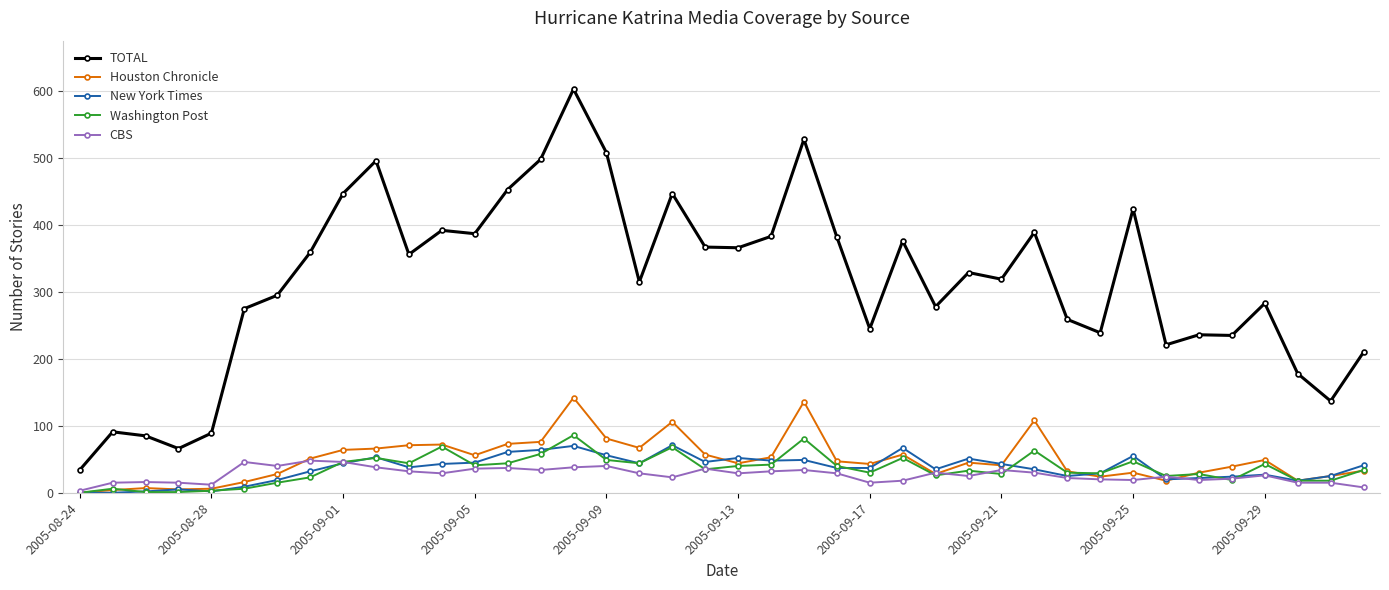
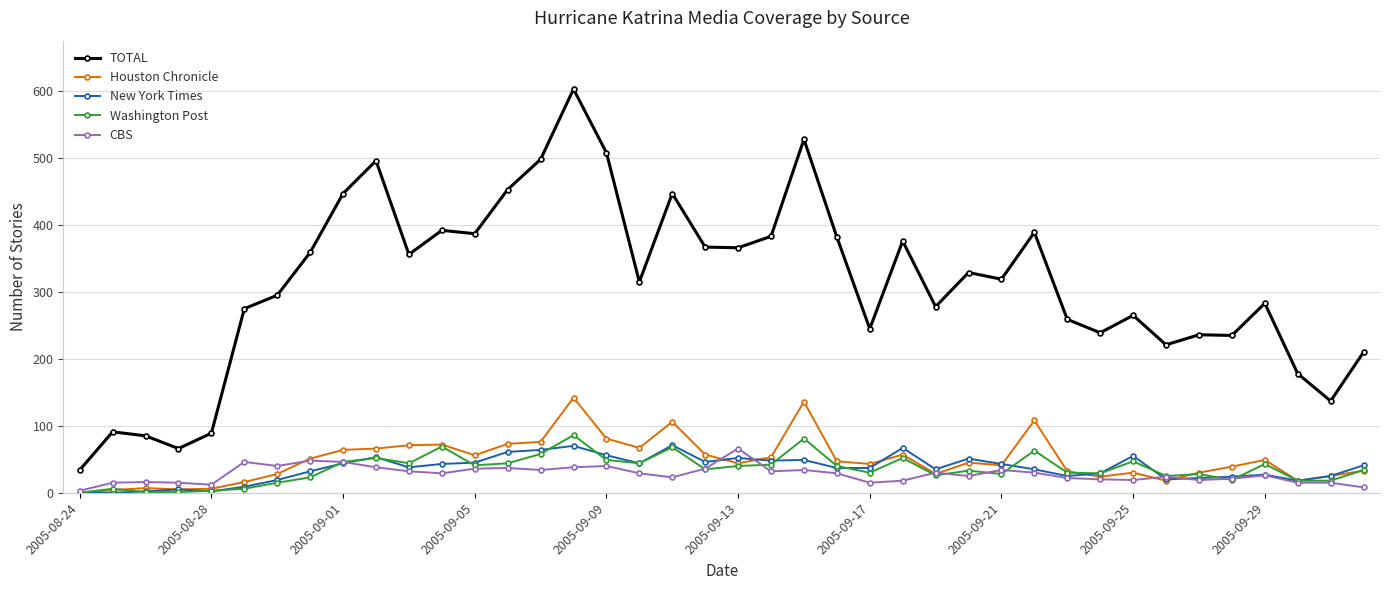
CBS, 2005-09-13: 30 -> 70
TOTAL, 2005-09-25: 420 -> 270
